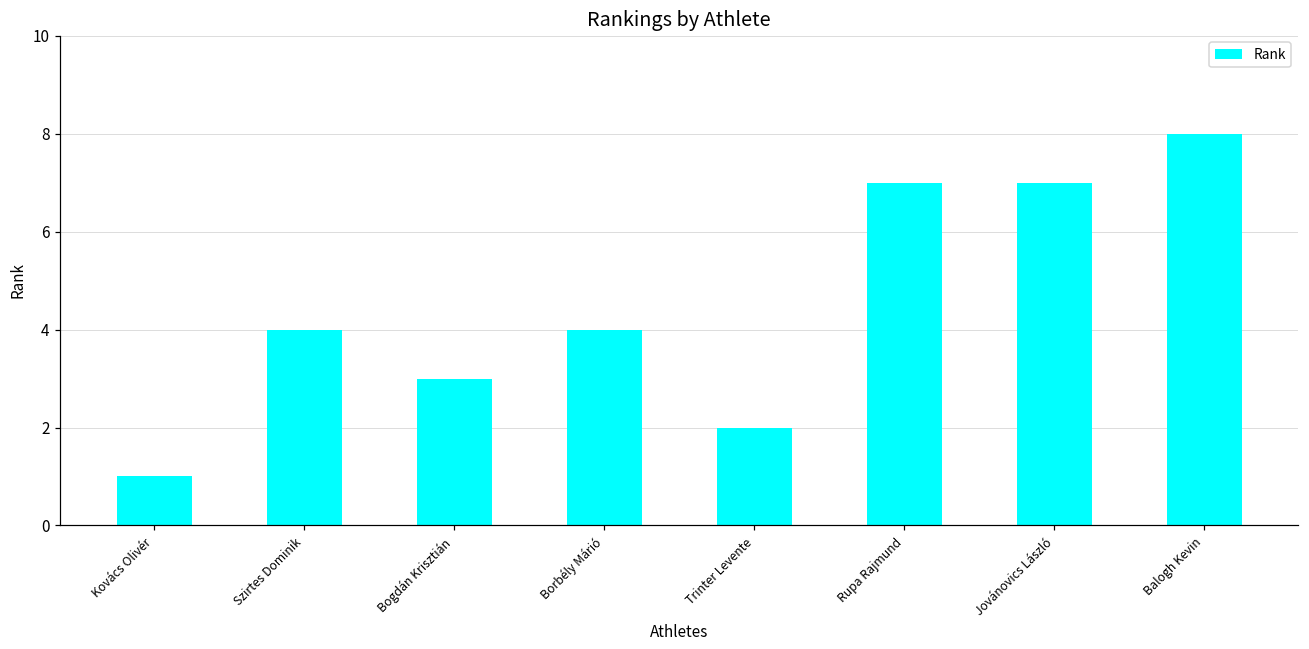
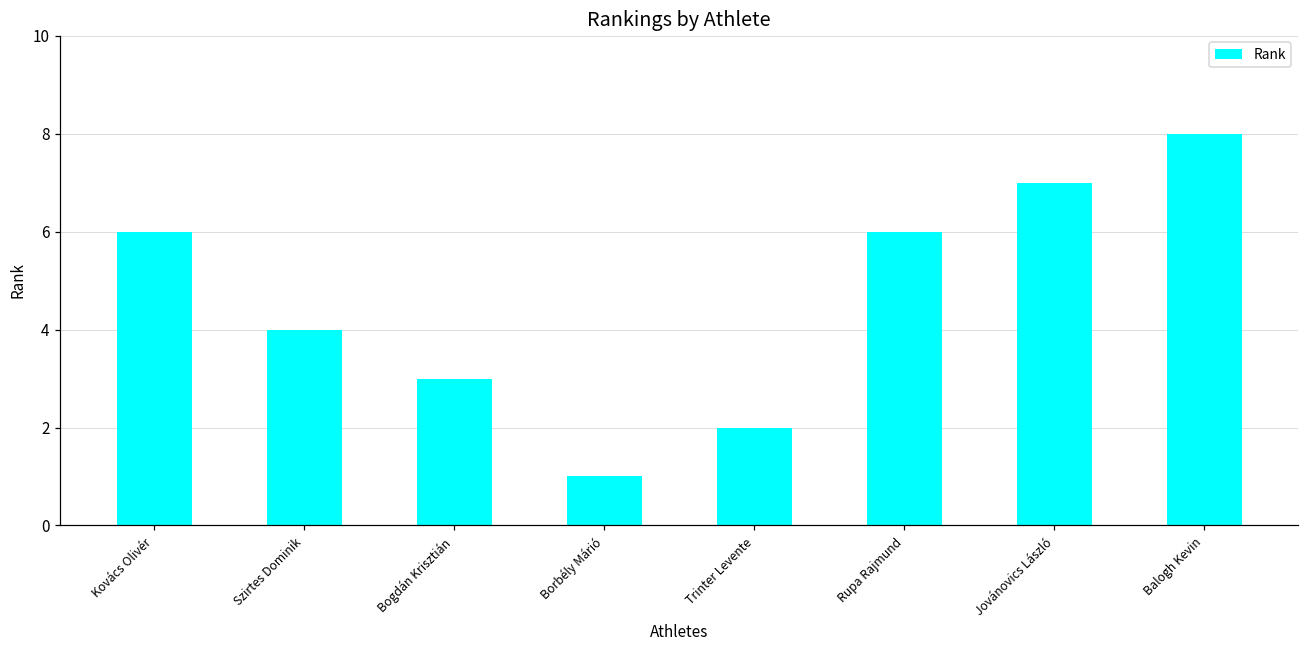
Kovács Olivér: 1 -> 6
Borbély Márió: 4 -> 1
Rupa Rajmund: 7 -> 6
